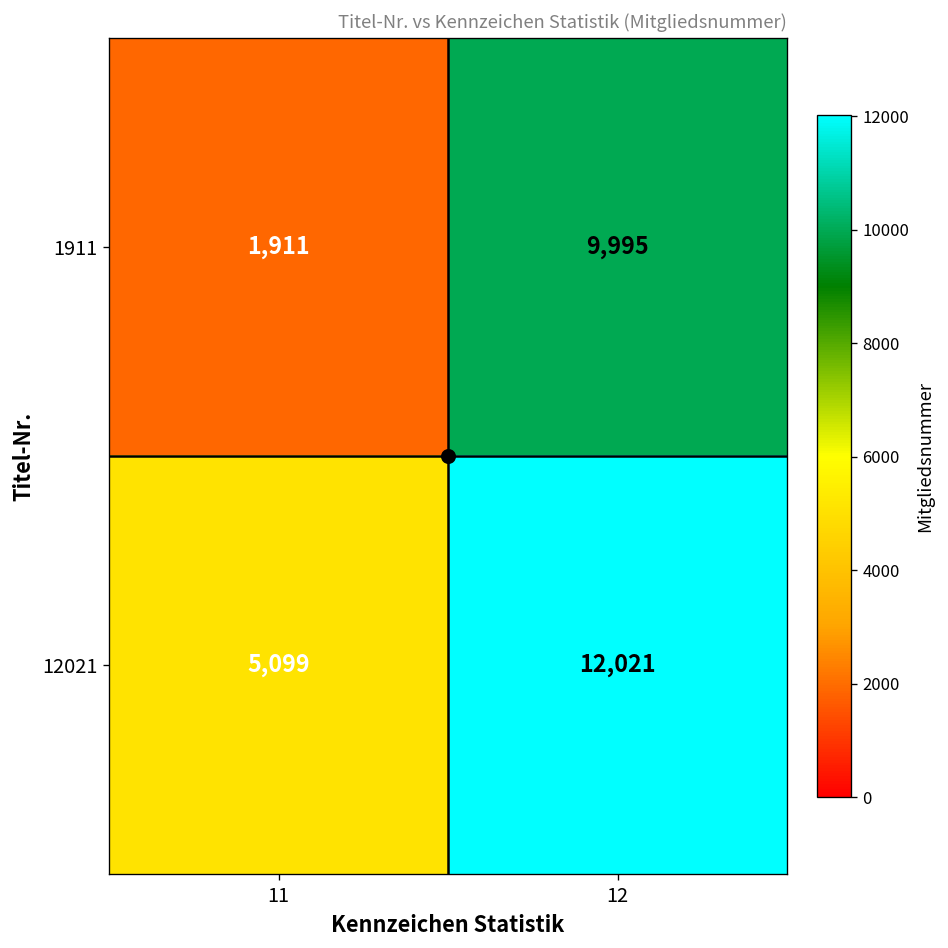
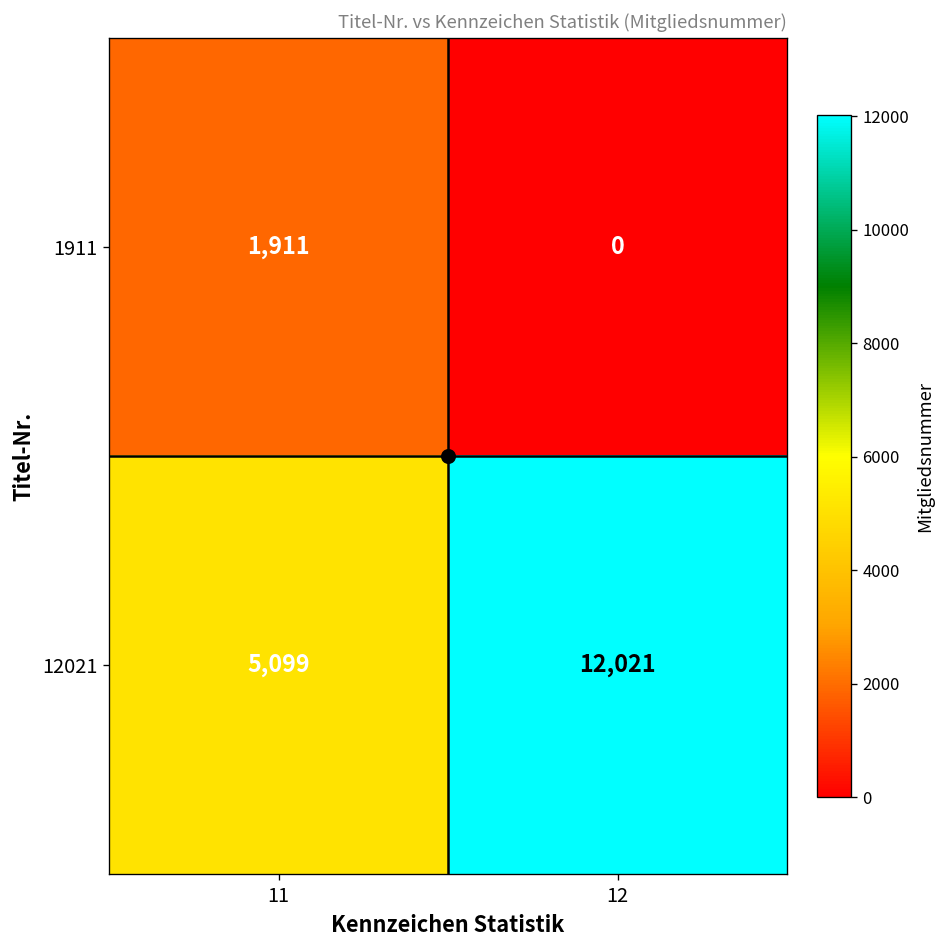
1911, 12: 9,995 -> 0
